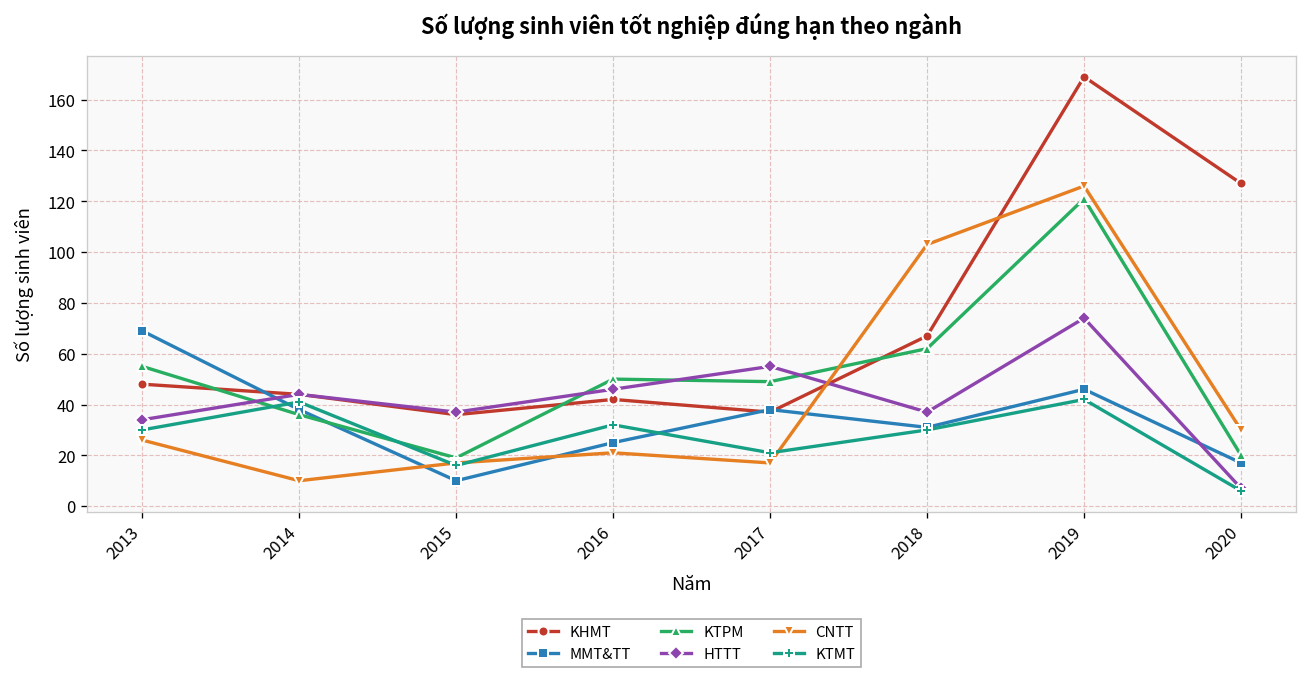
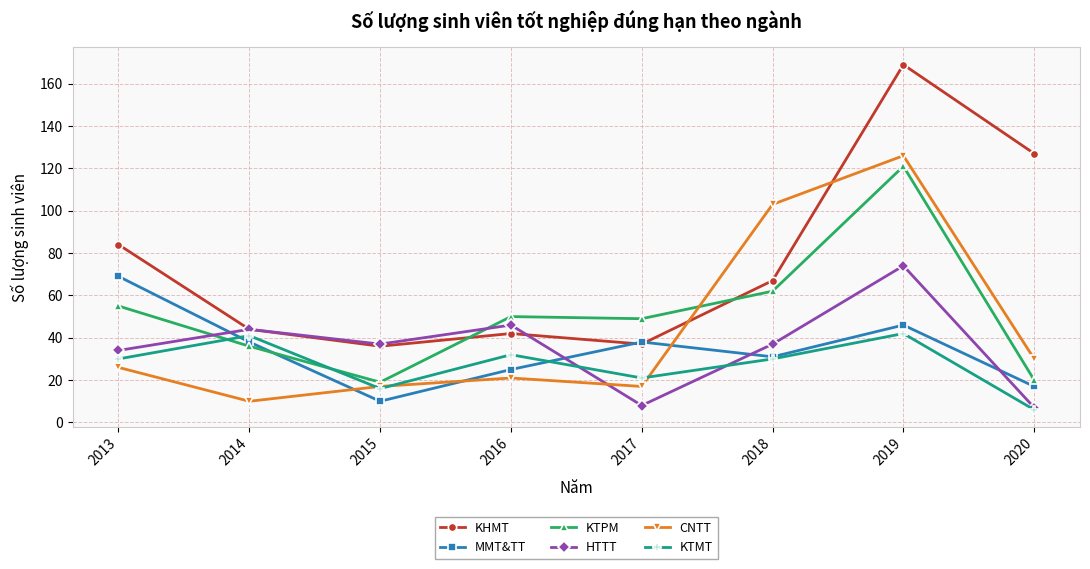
KHMT, 2013: 48 -> 84
HTTT, 2017: 55 -> 8
